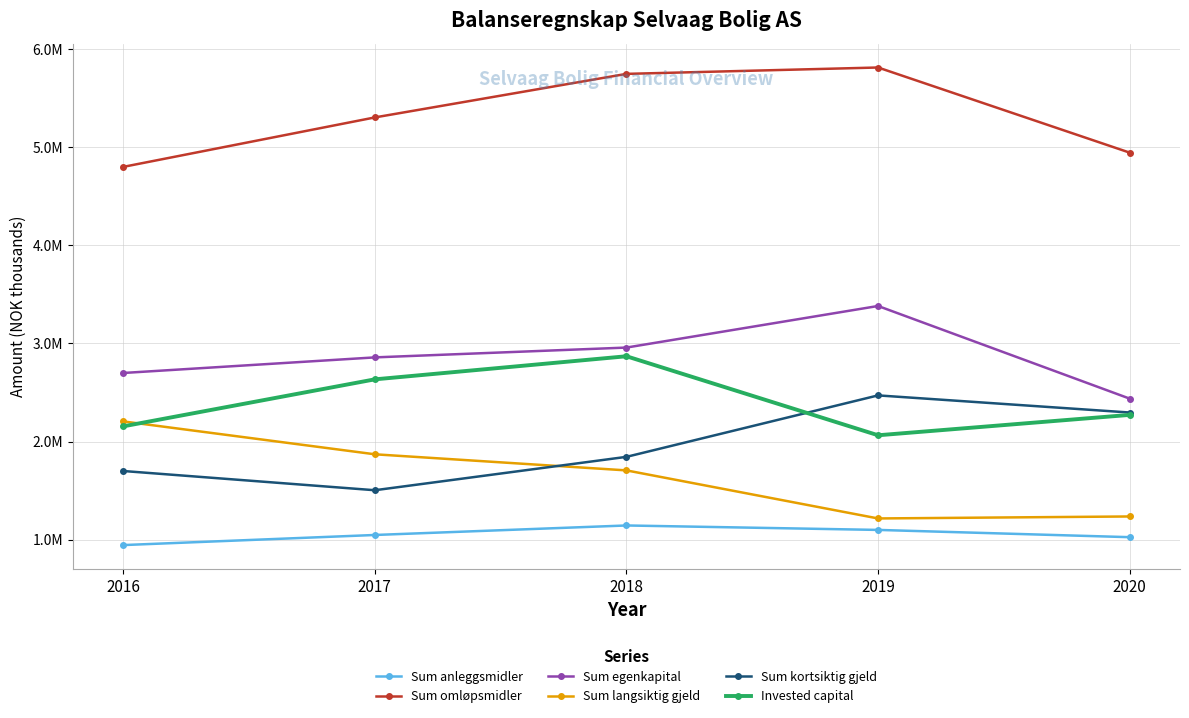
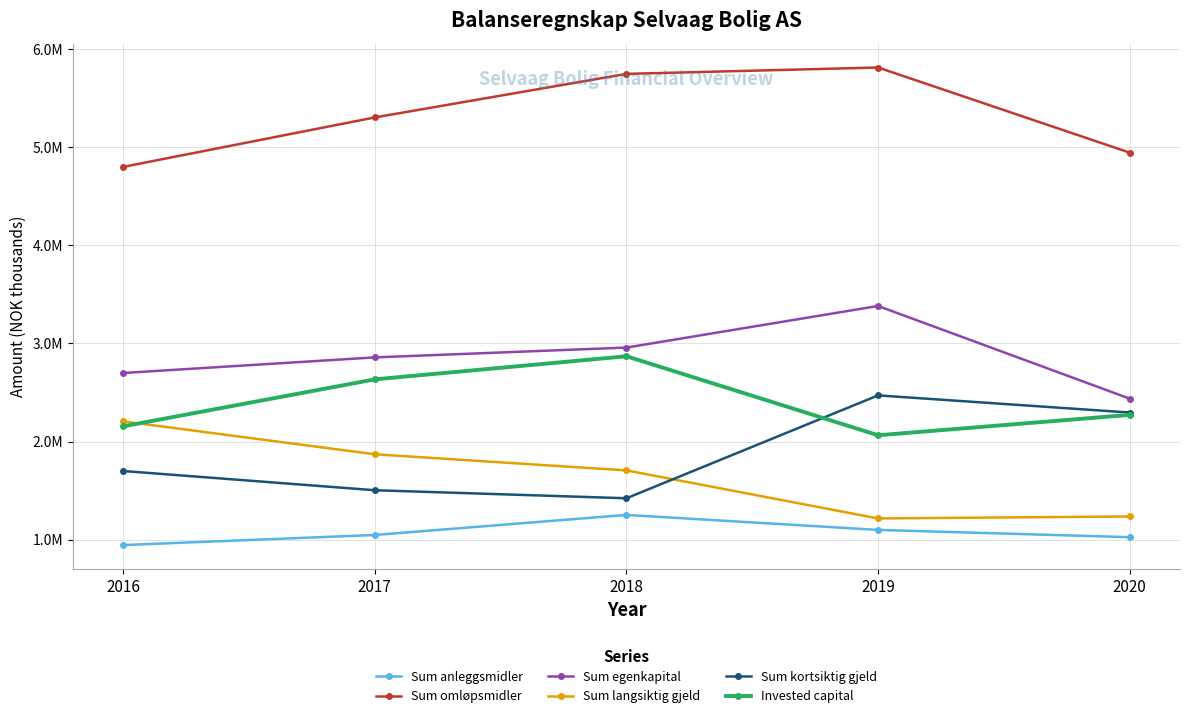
Sum anleggsmidler, 2018: 1100000 -> 1300000
Sum kortsiktig gjeld, 2018: 1800000 -> 1400000
